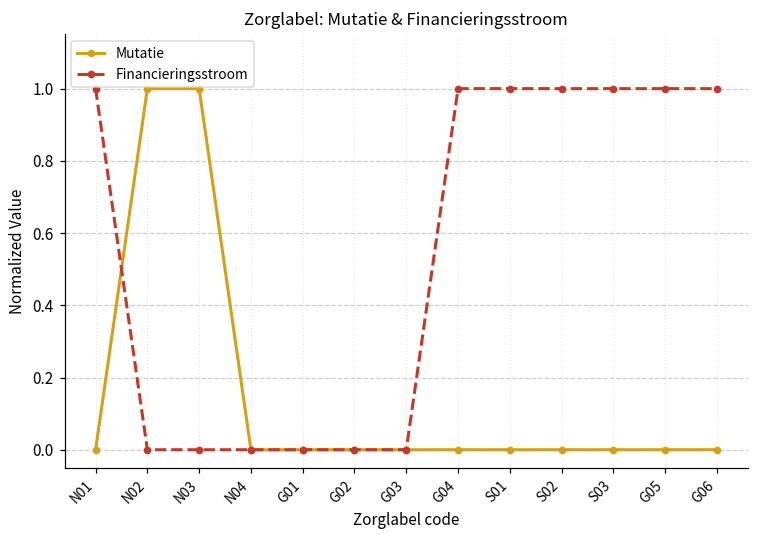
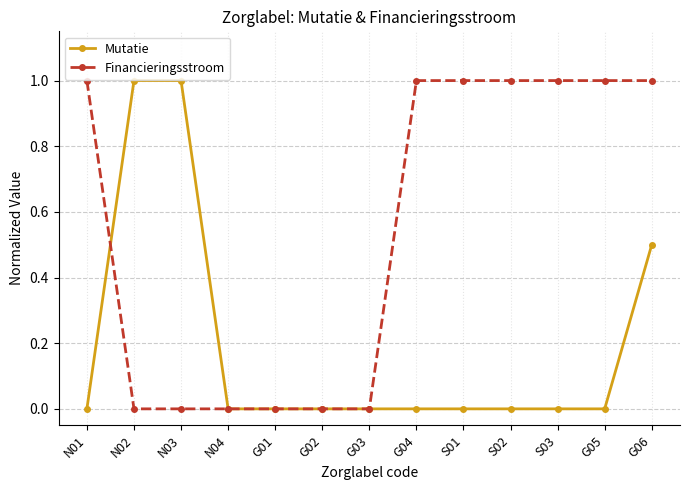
Mutatie, G06: 0.00 -> 0.50
